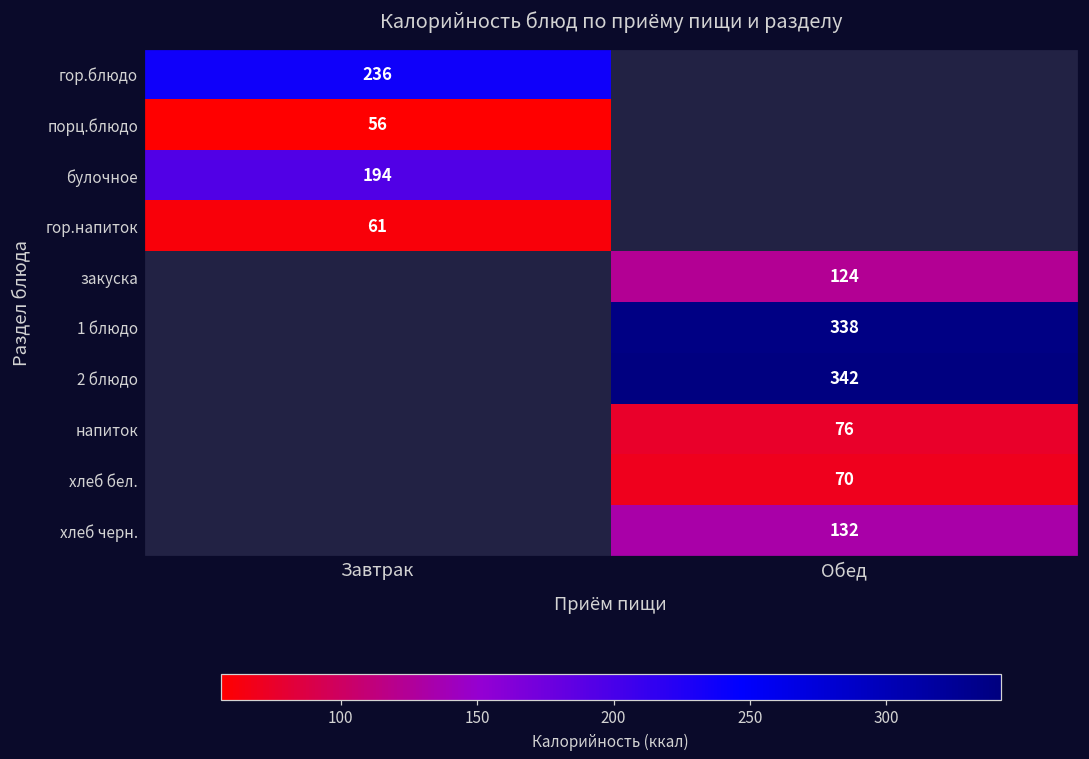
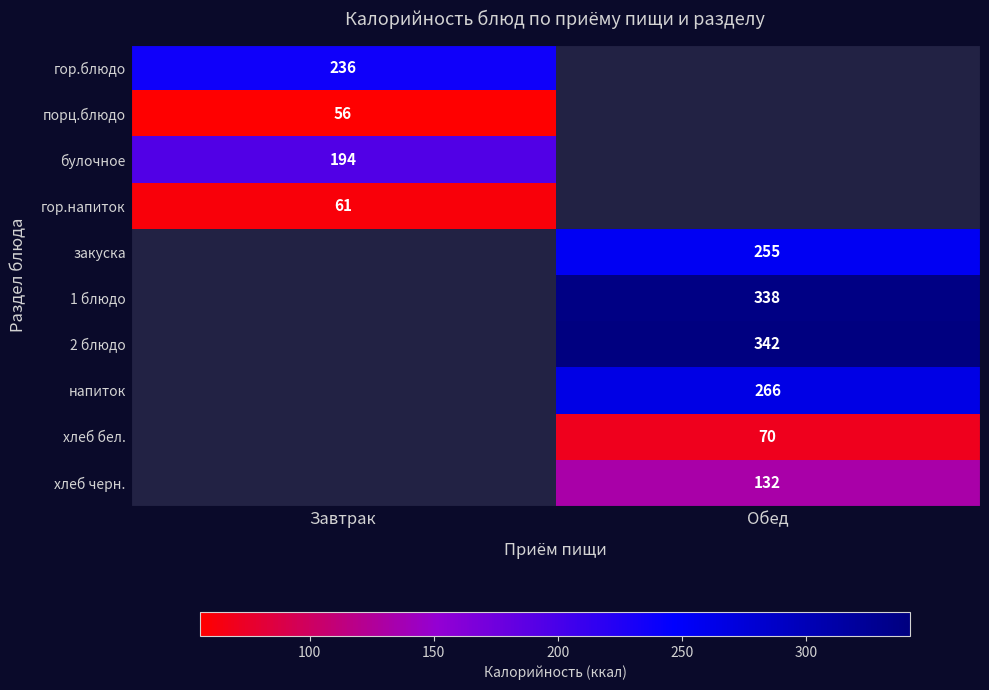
закуска, Обед: 124 -> 255
напиток, Обед: 76 -> 266
